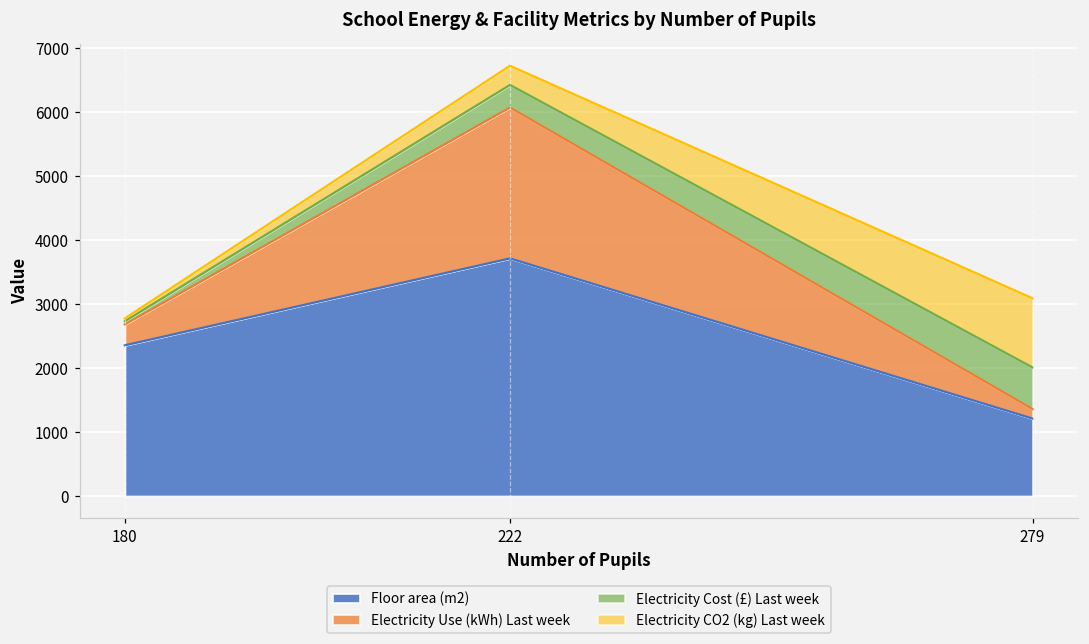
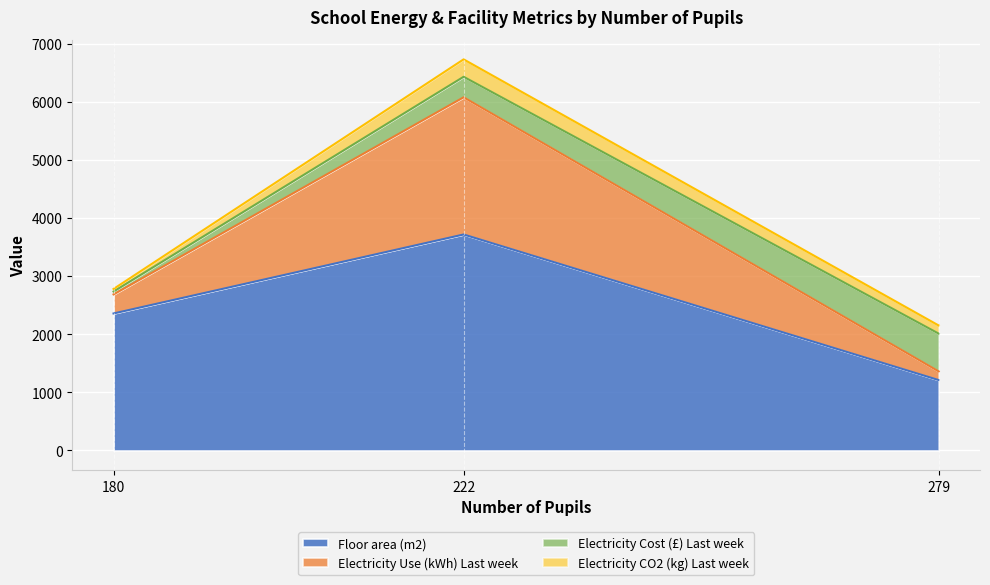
Electricity CO2 (kg) Last week, 279: 1100 -> 100
